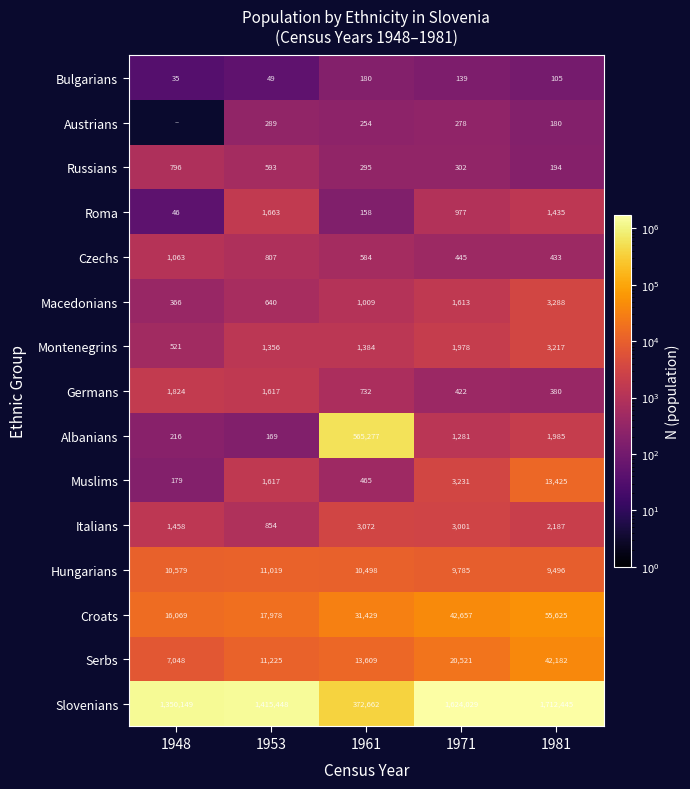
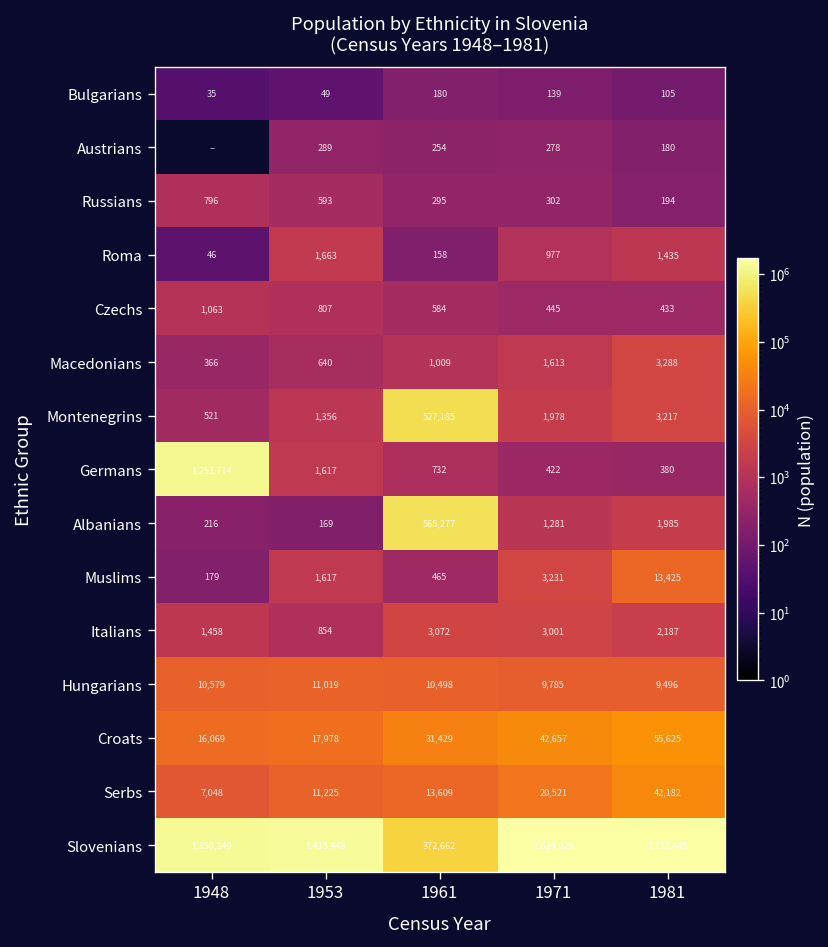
Montenegrins, 1961: 1,384 -> 527,185
Germans, 1948: 1,824 -> 1,253,714
